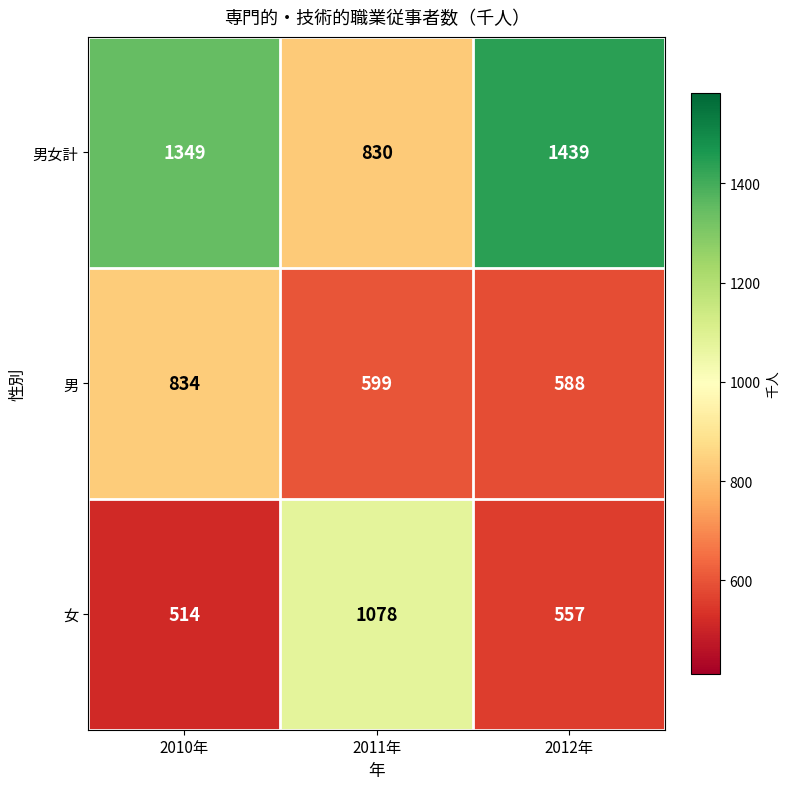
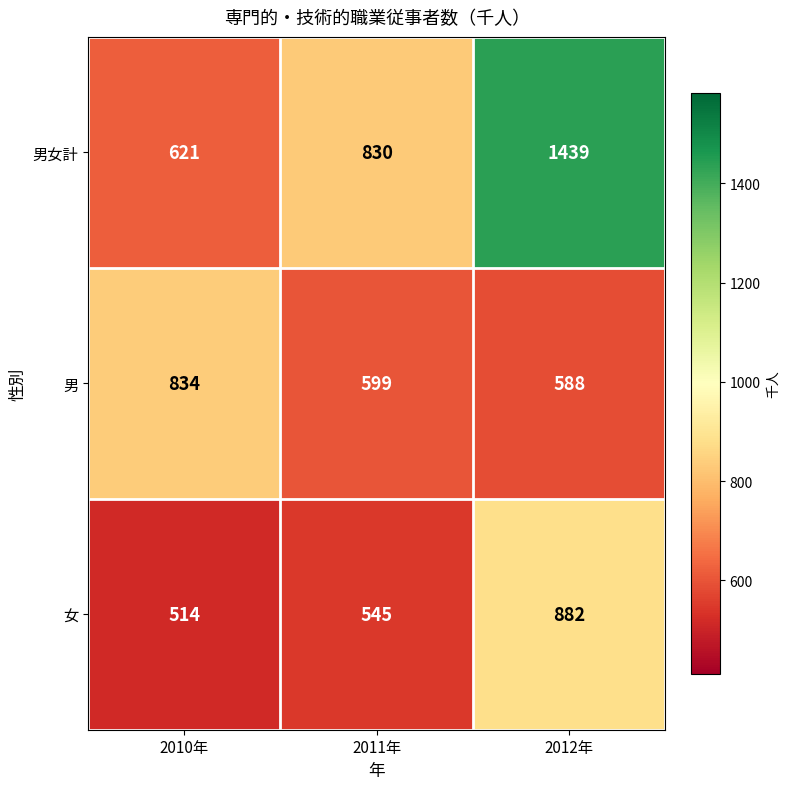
男女計, 2010年: 1349 -> 621
女, 2011年: 1078 -> 545
女, 2012年: 557 -> 882
